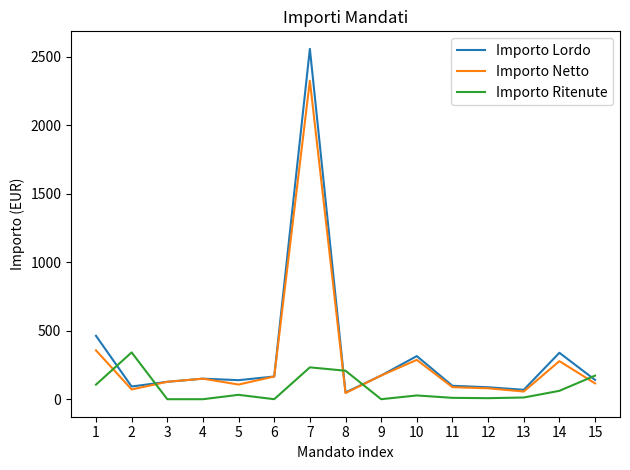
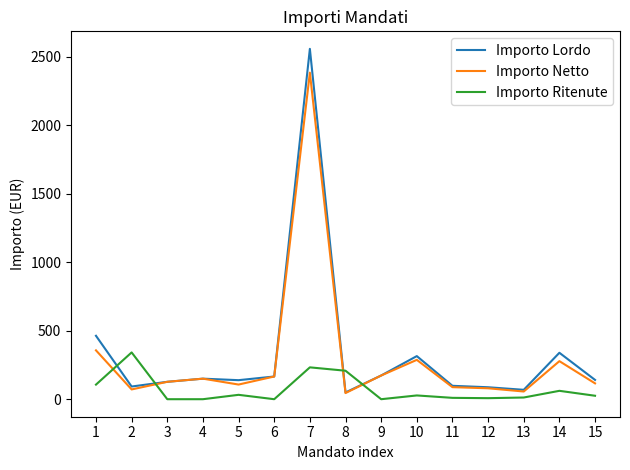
Importo Netto, 7: 2330 -> 2380
Importo Ritenute, 15: 170 -> 30
